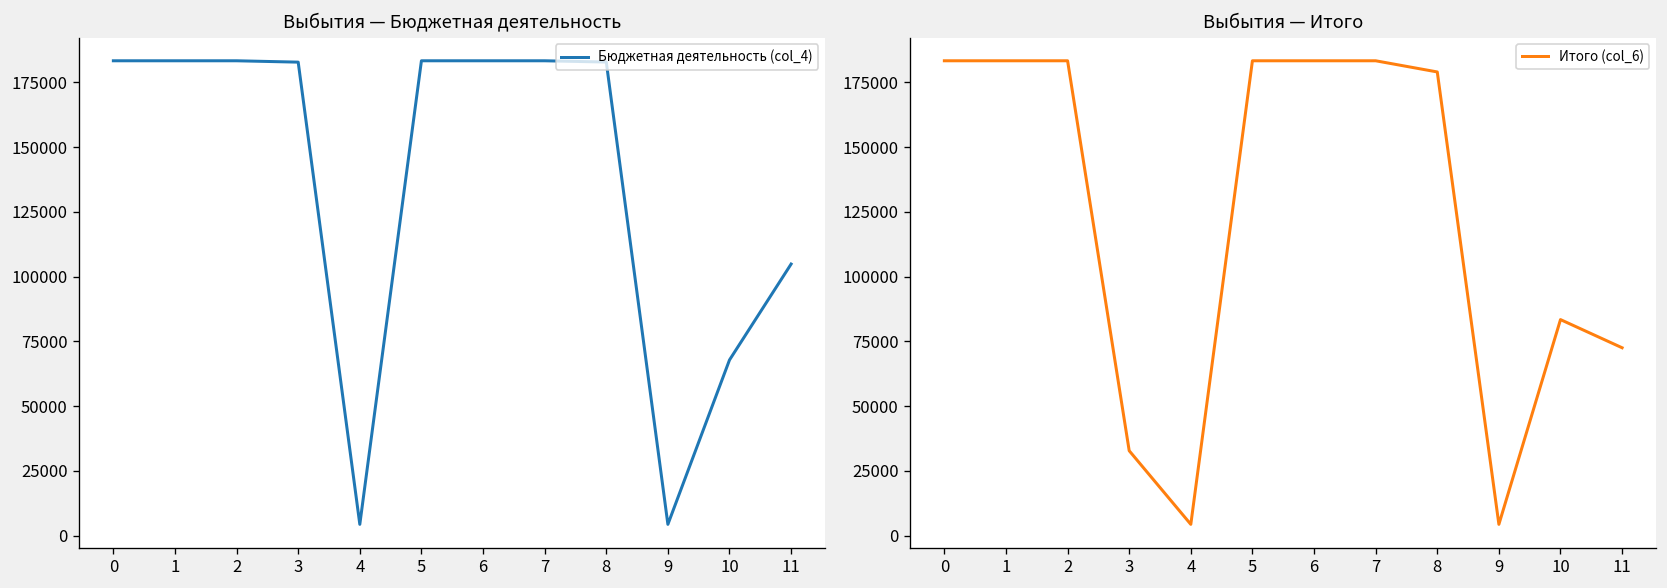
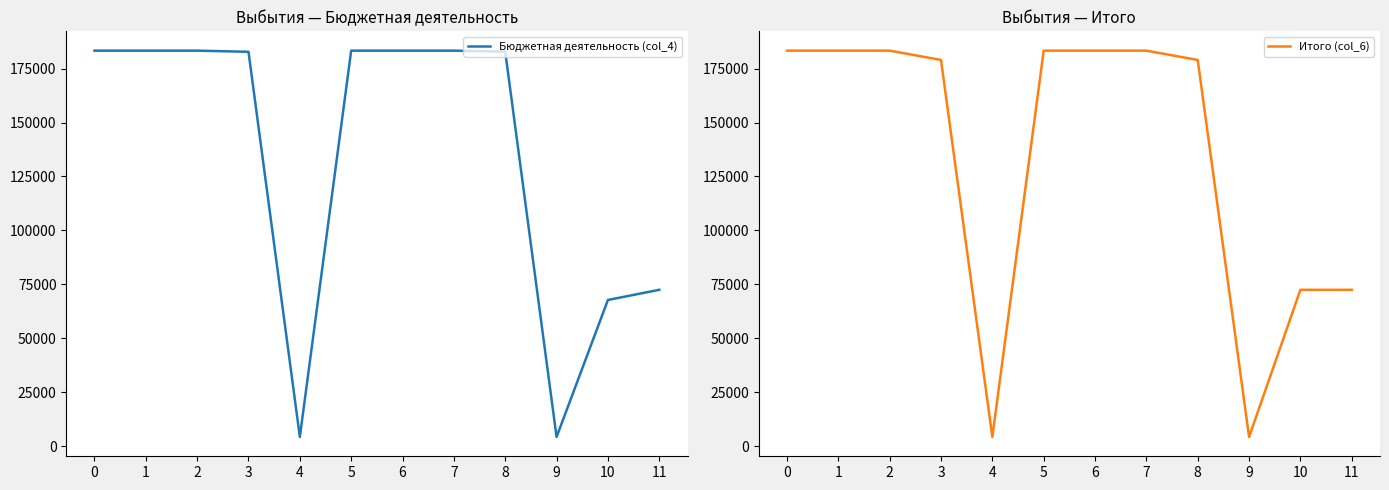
Выбытия — Бюджетная деятельность, 11: 105000 -> 73000
Выбытия — Итого, 3: 33000 -> 179000
Выбытия — Итого, 10: 83000 -> 73000
